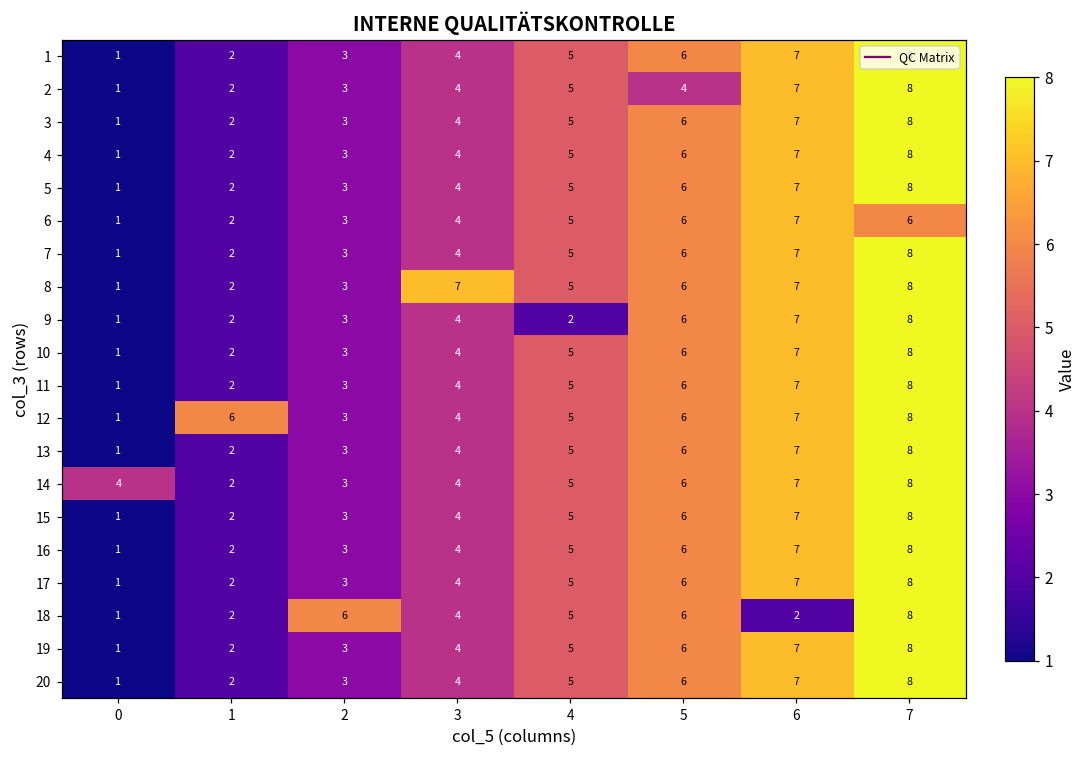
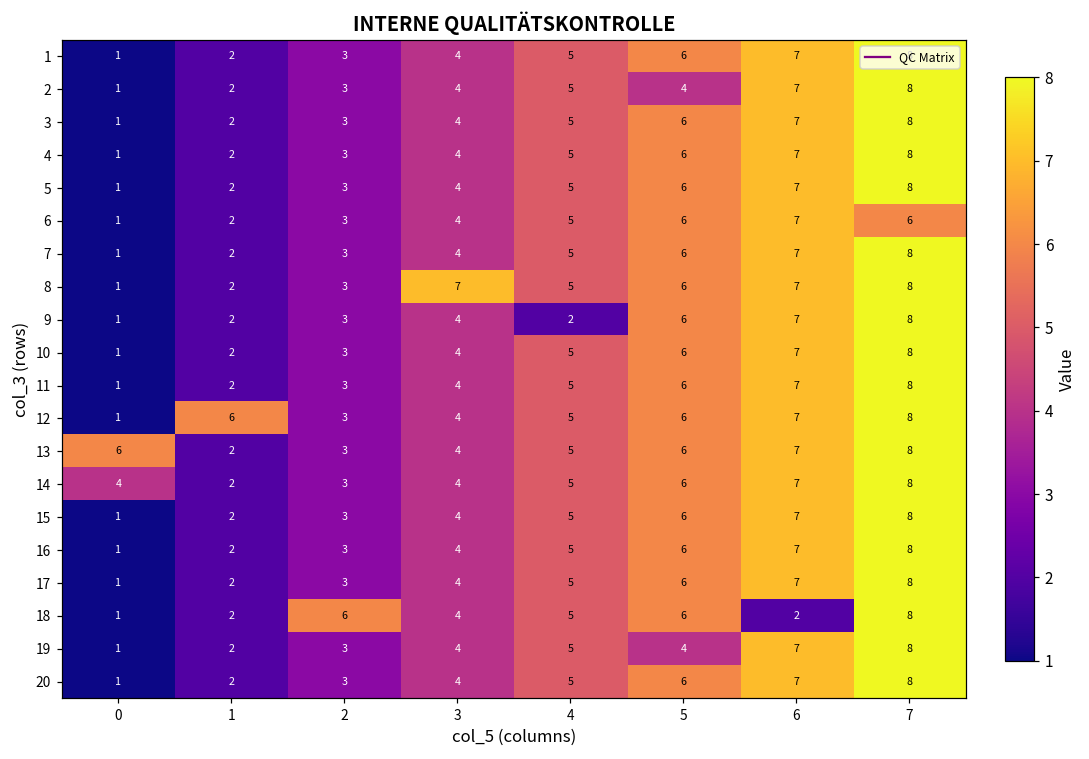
13, 0: 1 -> 6
19, 5: 6 -> 4
